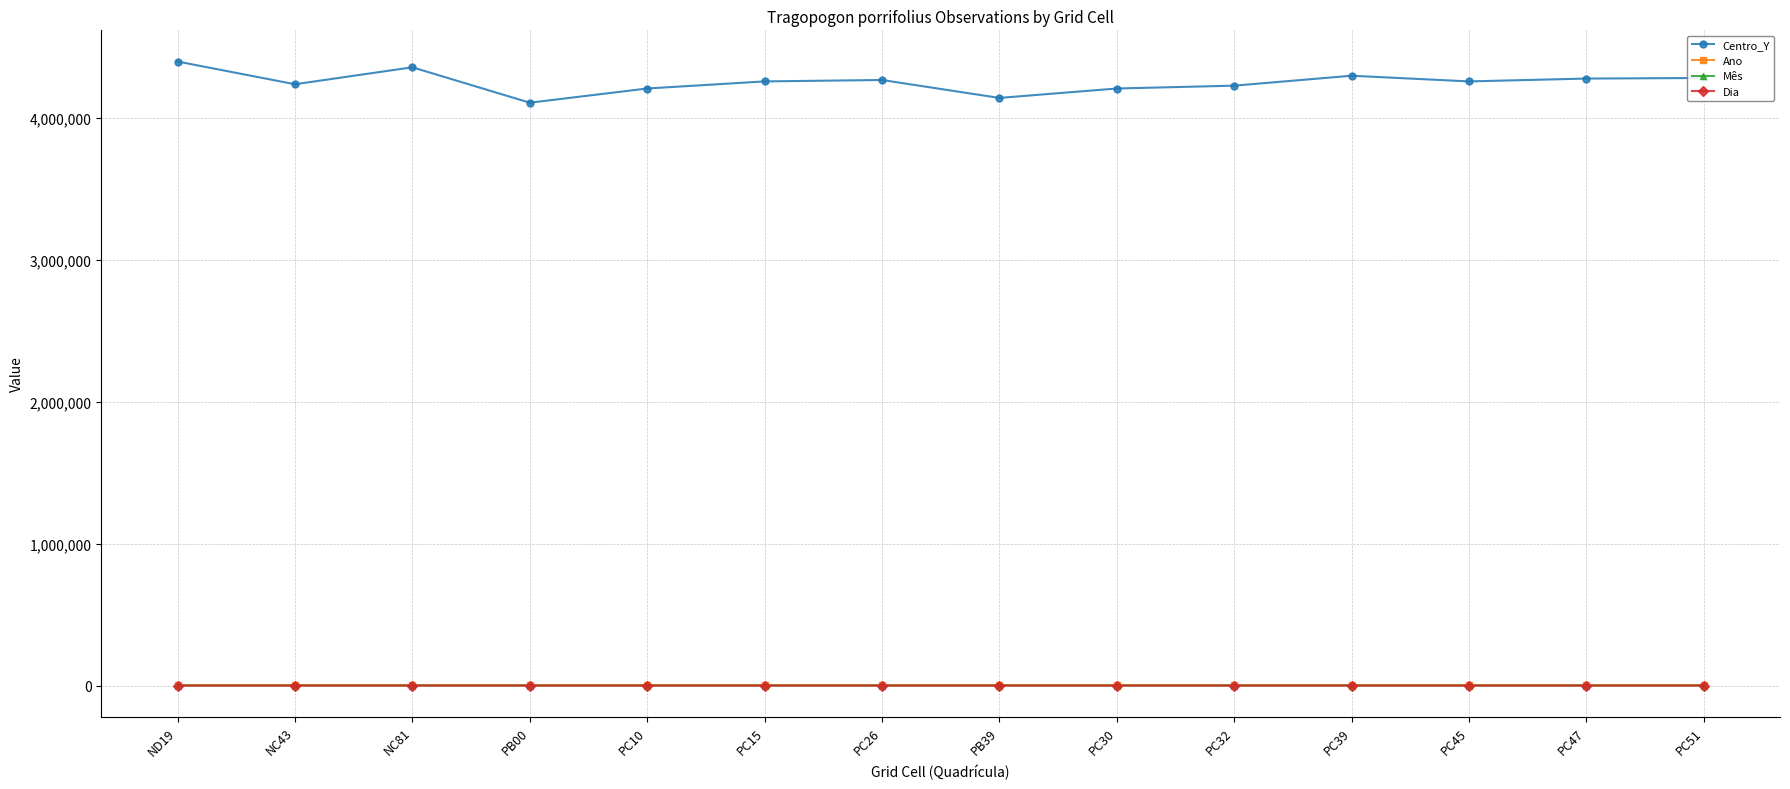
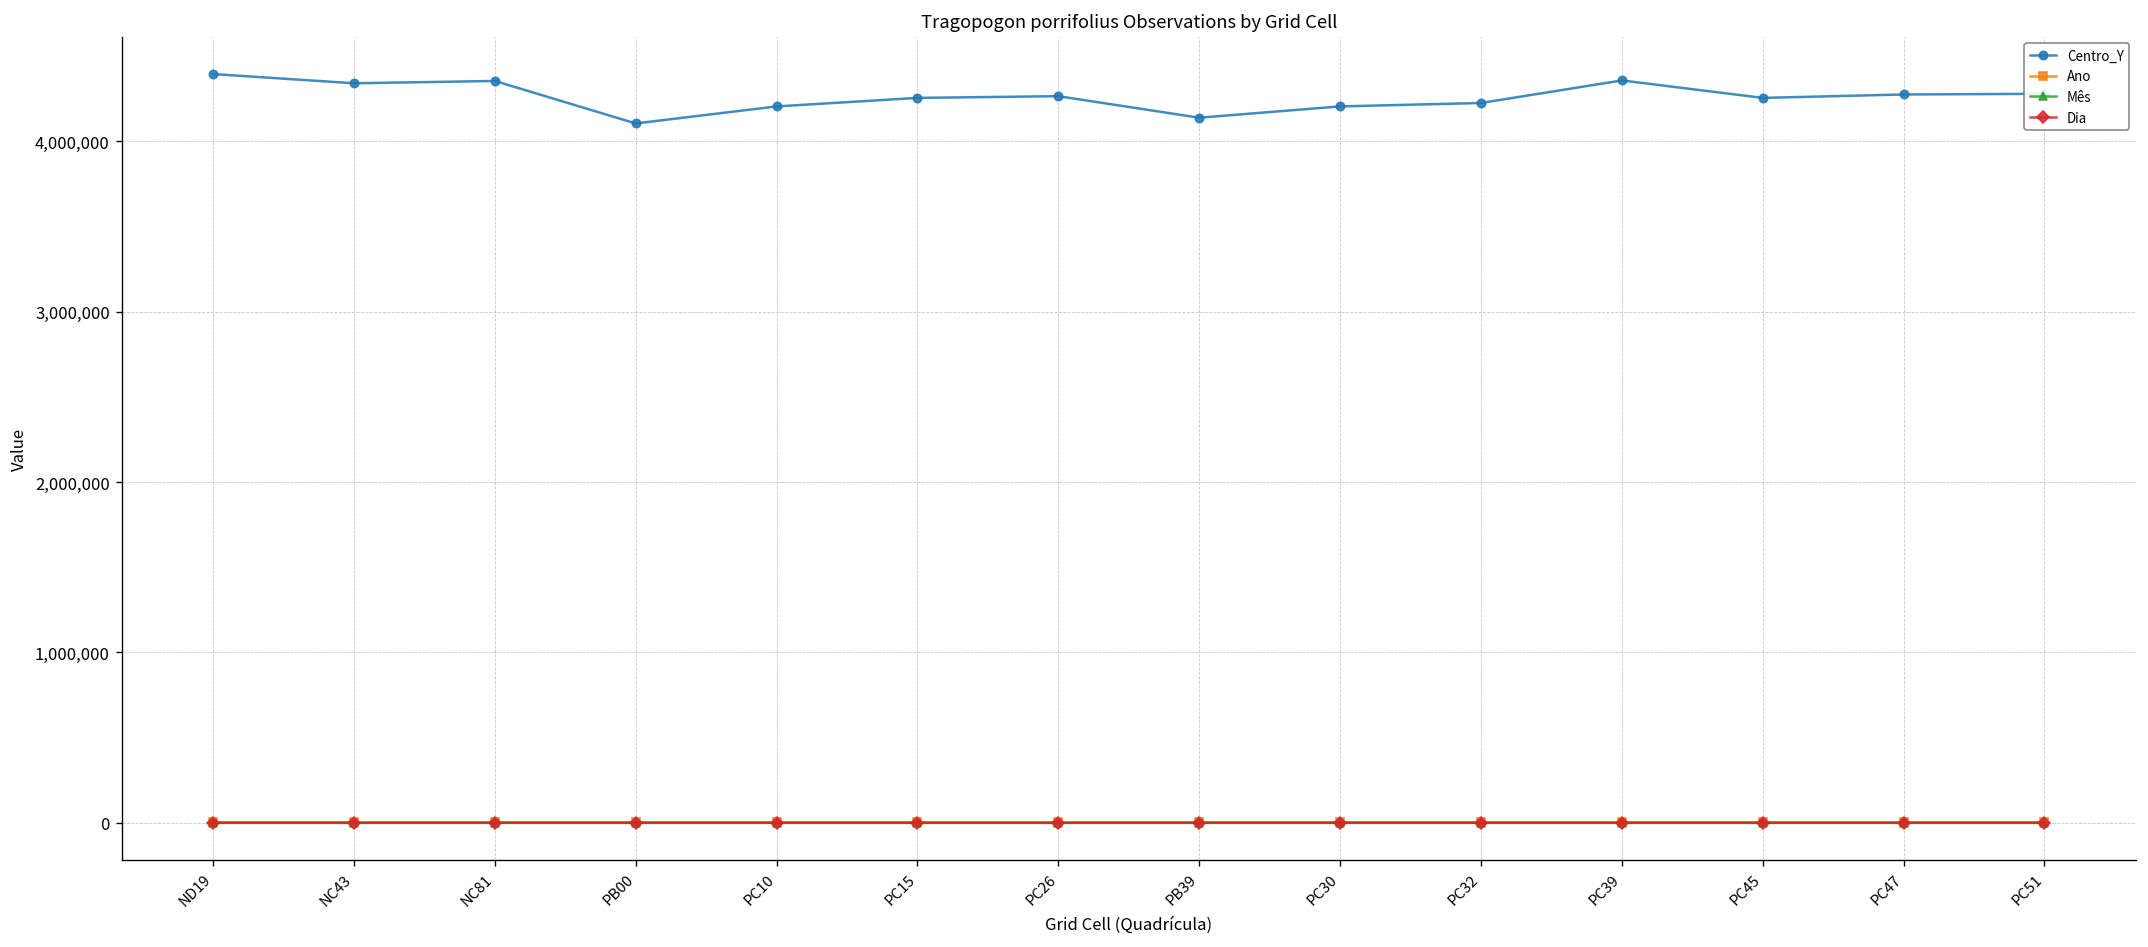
Centro_Y, NC43: 4,240,000 -> 4,340,000
Centro_Y, PC39: 4,300,000 -> 4,360,000
